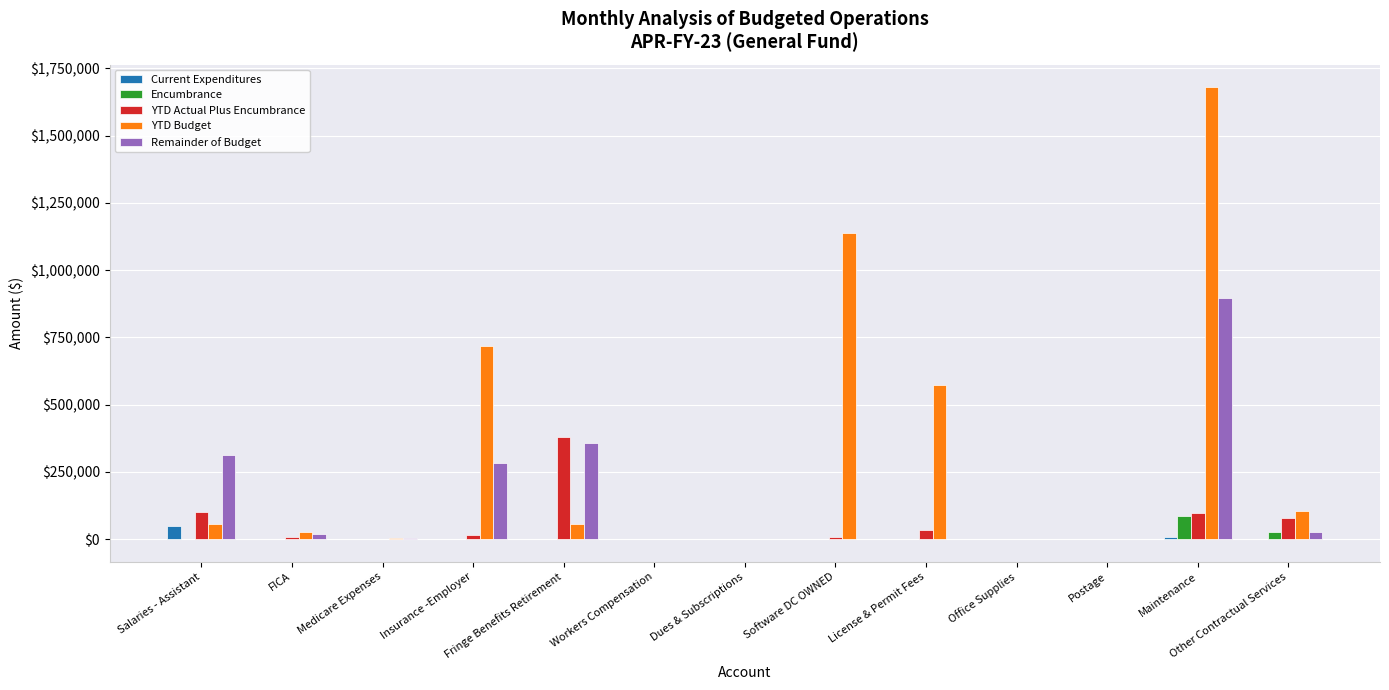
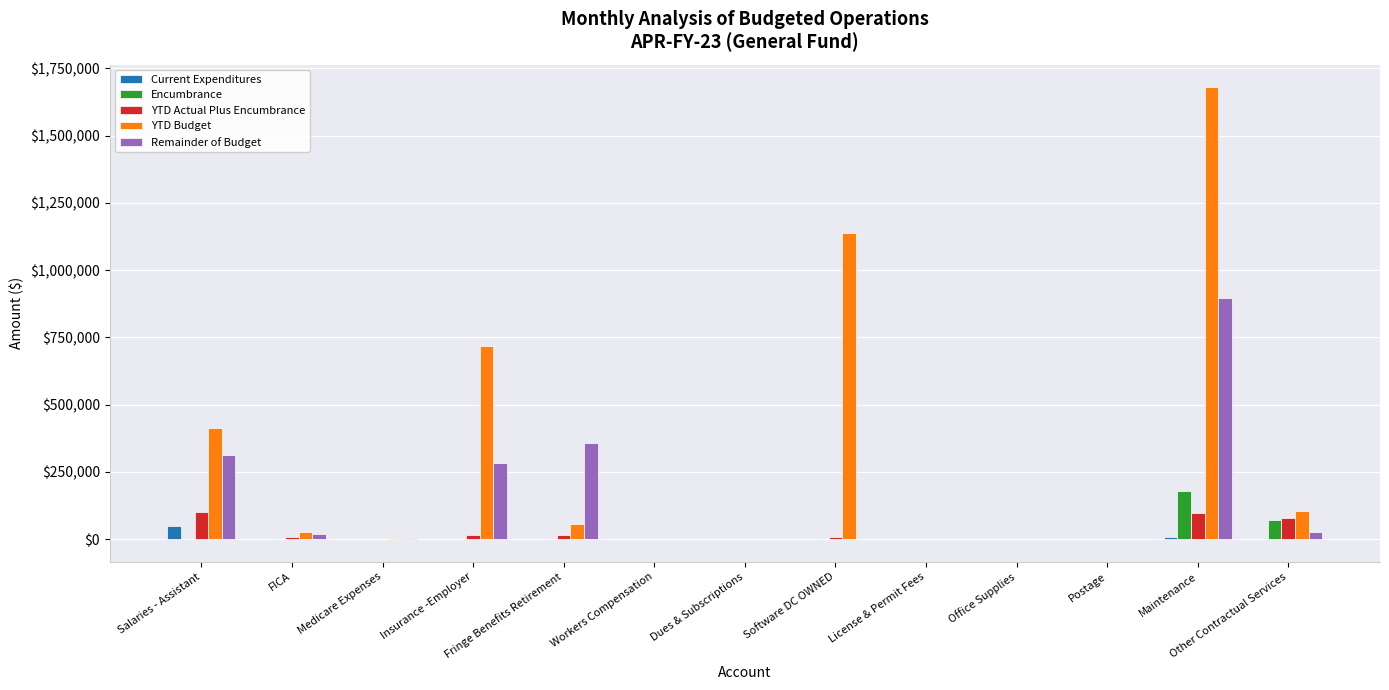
YTD Budget, Salaries - Assistant: $50,000 -> $410,000
YTD Actual Plus Encumbrance, Fringe Benefits Retirement: $380,000 -> $10,000
YTD Actual Plus Encumbrance, License & Permit Fees: $30,000 -> $0
YTD Budget, License & Permit Fees: $570,000 -> $0
Encumbrance, Maintenance: $90,000 -> $180,000
Encumbrance, Other Contractual Services: $30,000 -> $70,000
